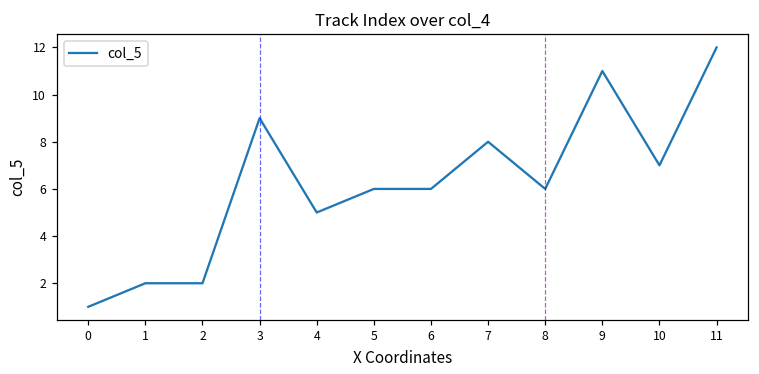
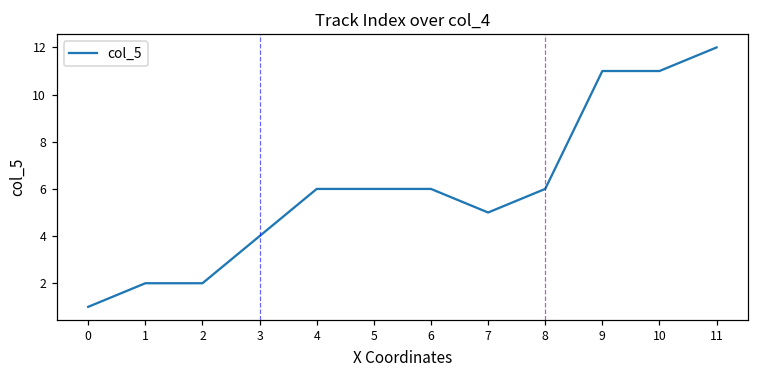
3: 9 -> 4
4: 5 -> 6
7: 8 -> 5
10: 7 -> 11
